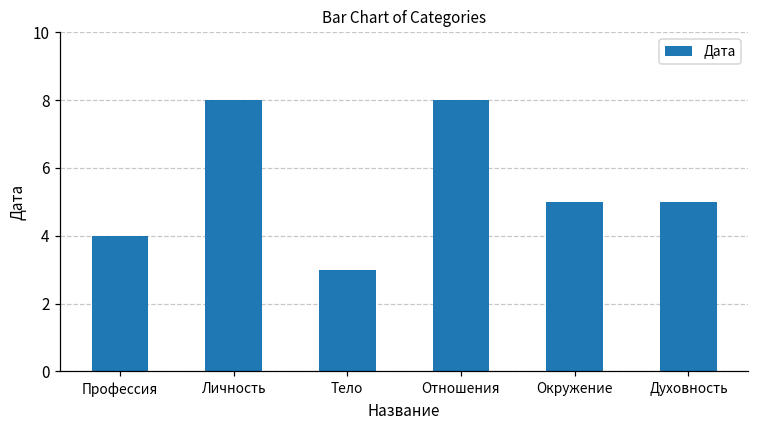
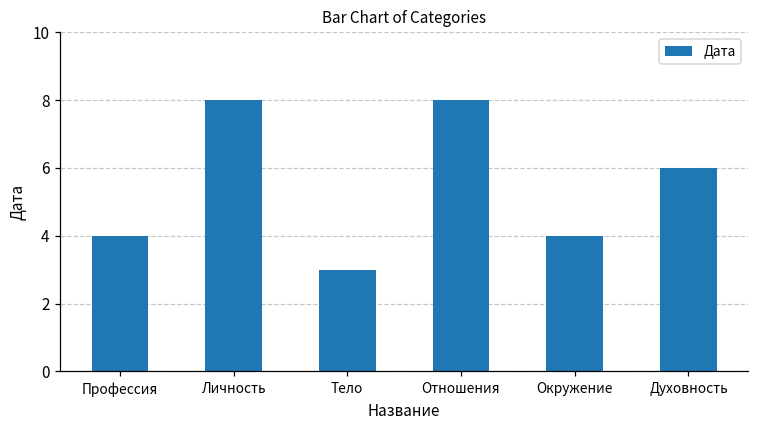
Окружение: 5 -> 4
Духовность: 5 -> 6
